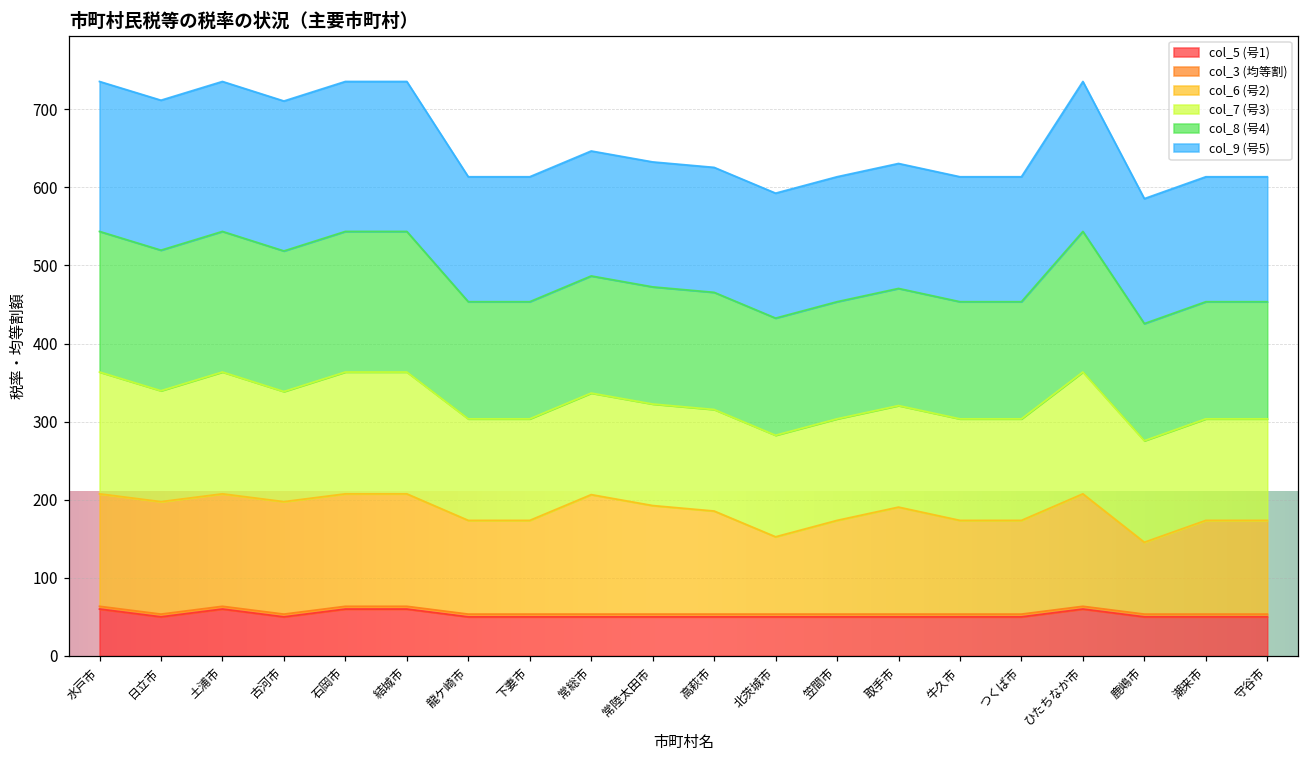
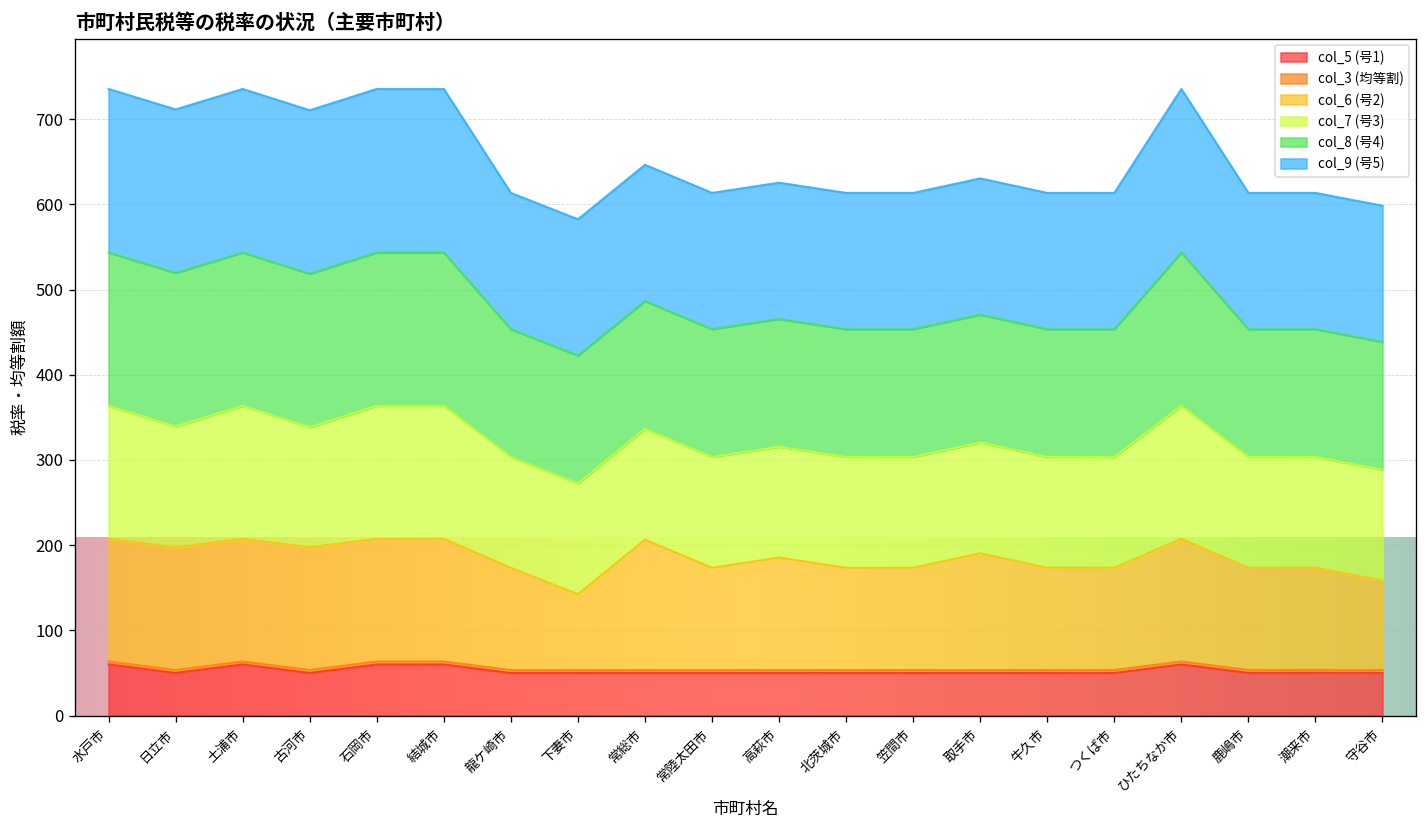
col_6 (号2), 下妻市: 120 -> 90
col_6 (号2), 常陸太田市: 140 -> 120
col_6 (号2), 北茨城市: 100 -> 120
col_6 (号2), 鹿嶋市: 90 -> 120
col_6 (号2), 守谷市: 120 -> 110
